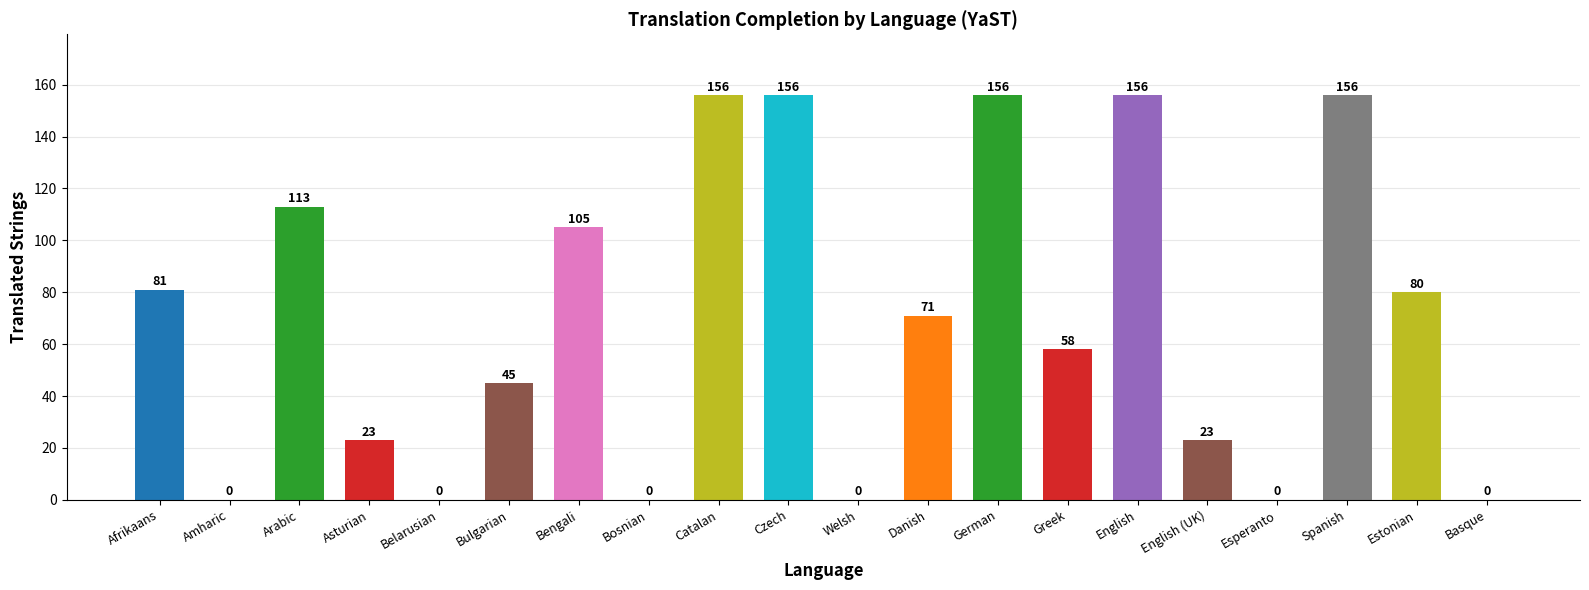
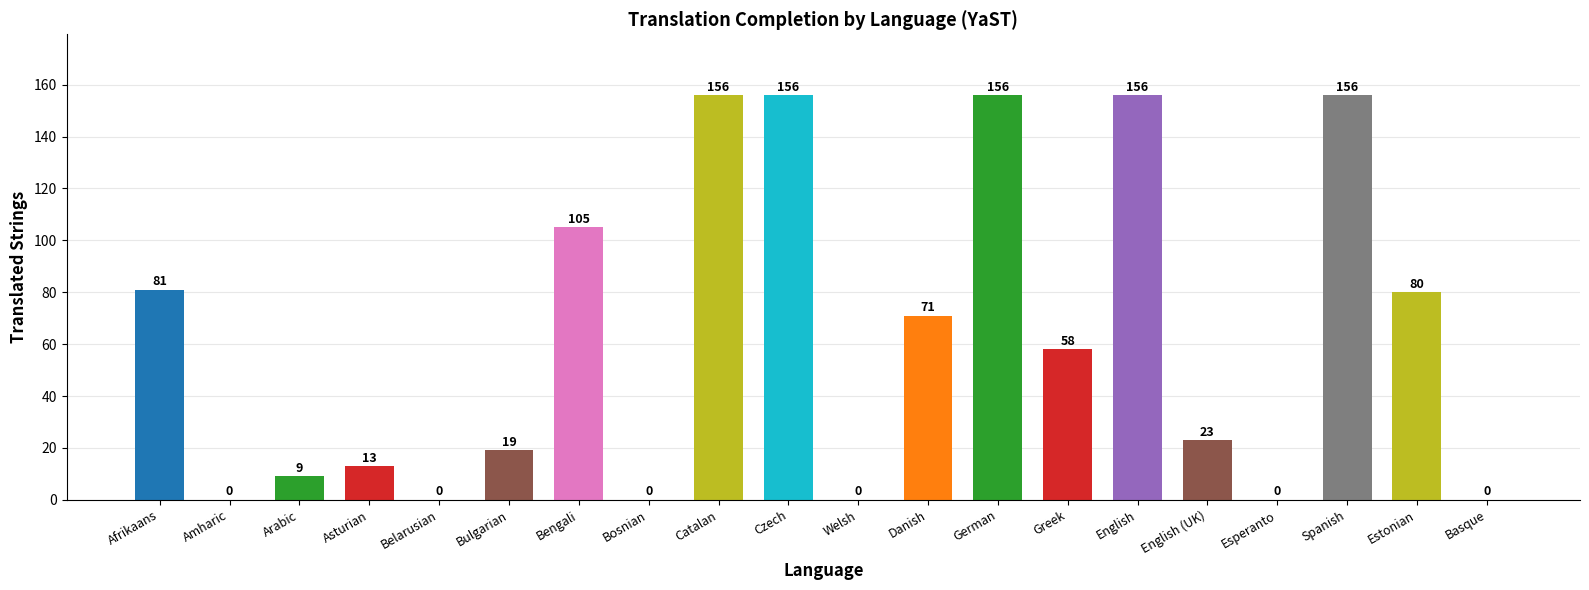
Arabic: 113 -> 9
Asturian: 23 -> 13
Bulgarian: 45 -> 19
